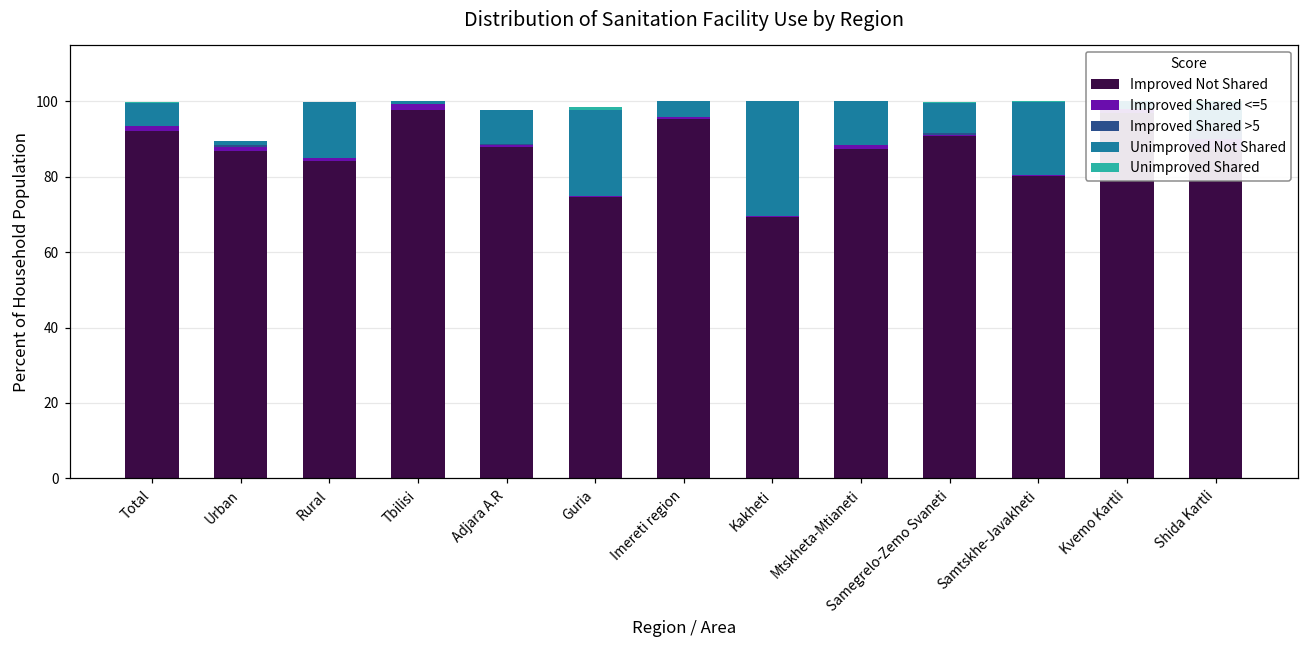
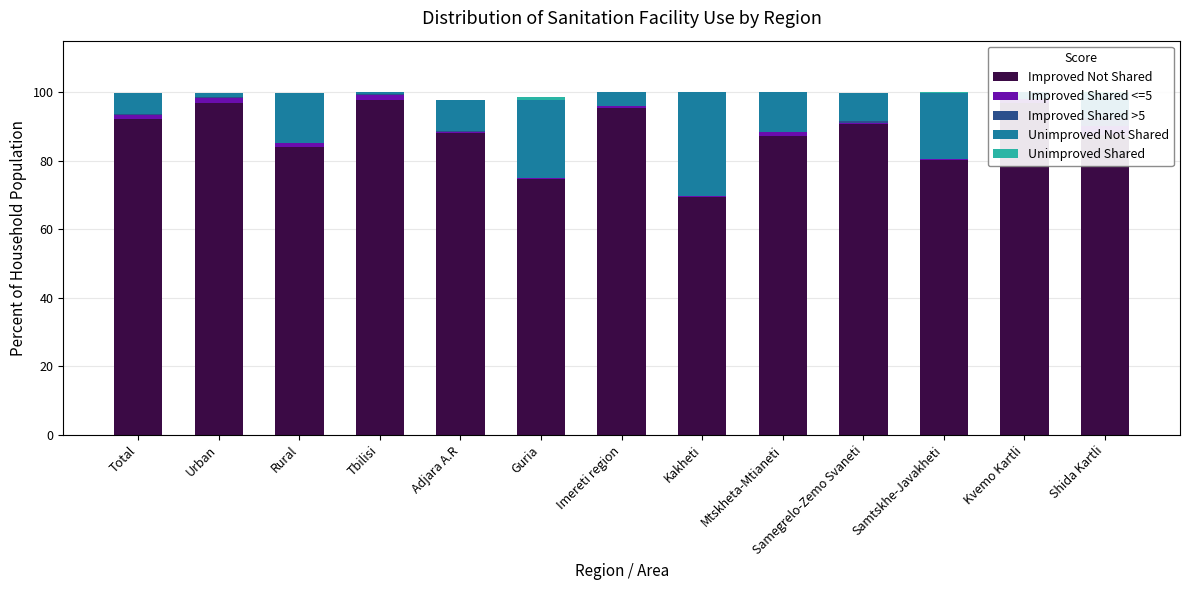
Improved Not Shared, Urban: 87 -> 97
